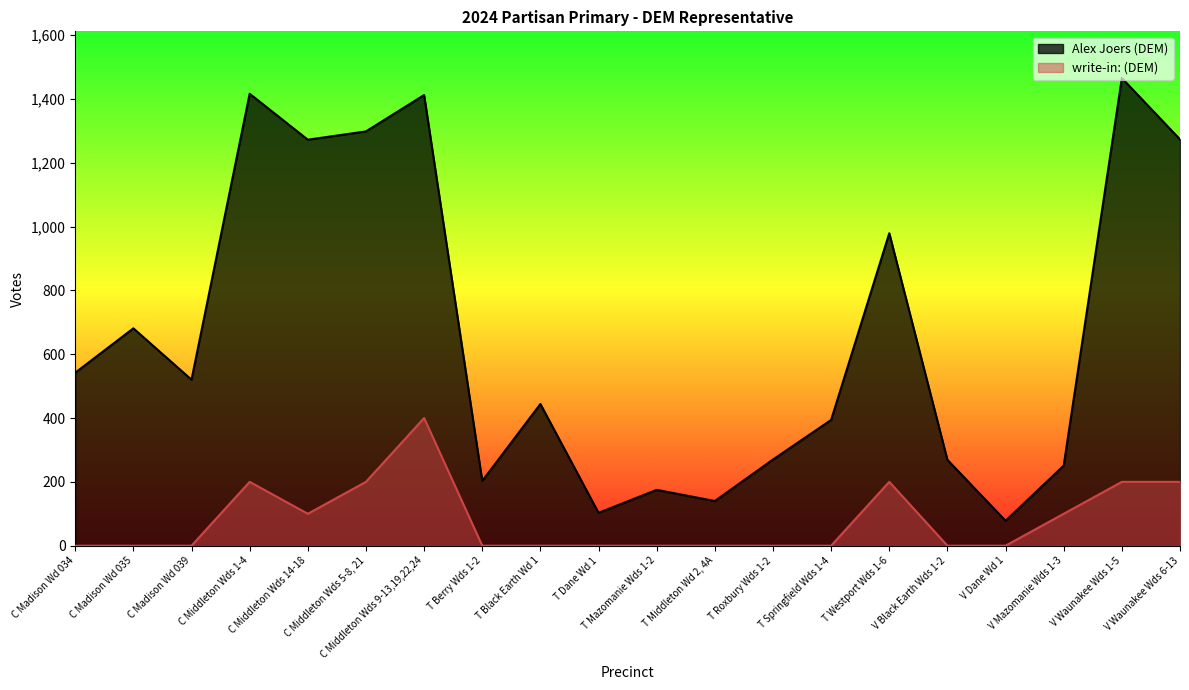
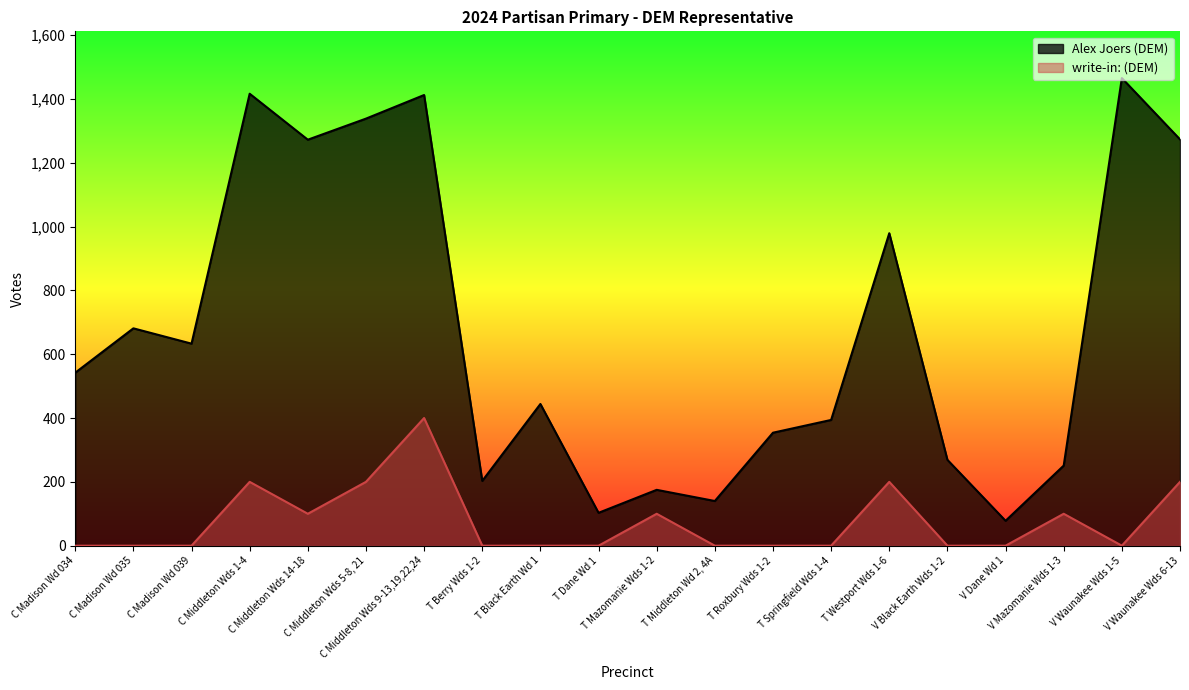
Alex Joers (DEM), C Madison Wd 039: 520 -> 630
Alex Joers (DEM), C Middleton Wds 5-8, 21: 1,300 -> 1,340
write-in: (DEM), T Mazomanie Wds 1-2: 0 -> 100
Alex Joers (DEM), T Roxbury Wds 1-2: 270 -> 350
write-in: (DEM), V Waunakee Wds 1-5: 200 -> 0
